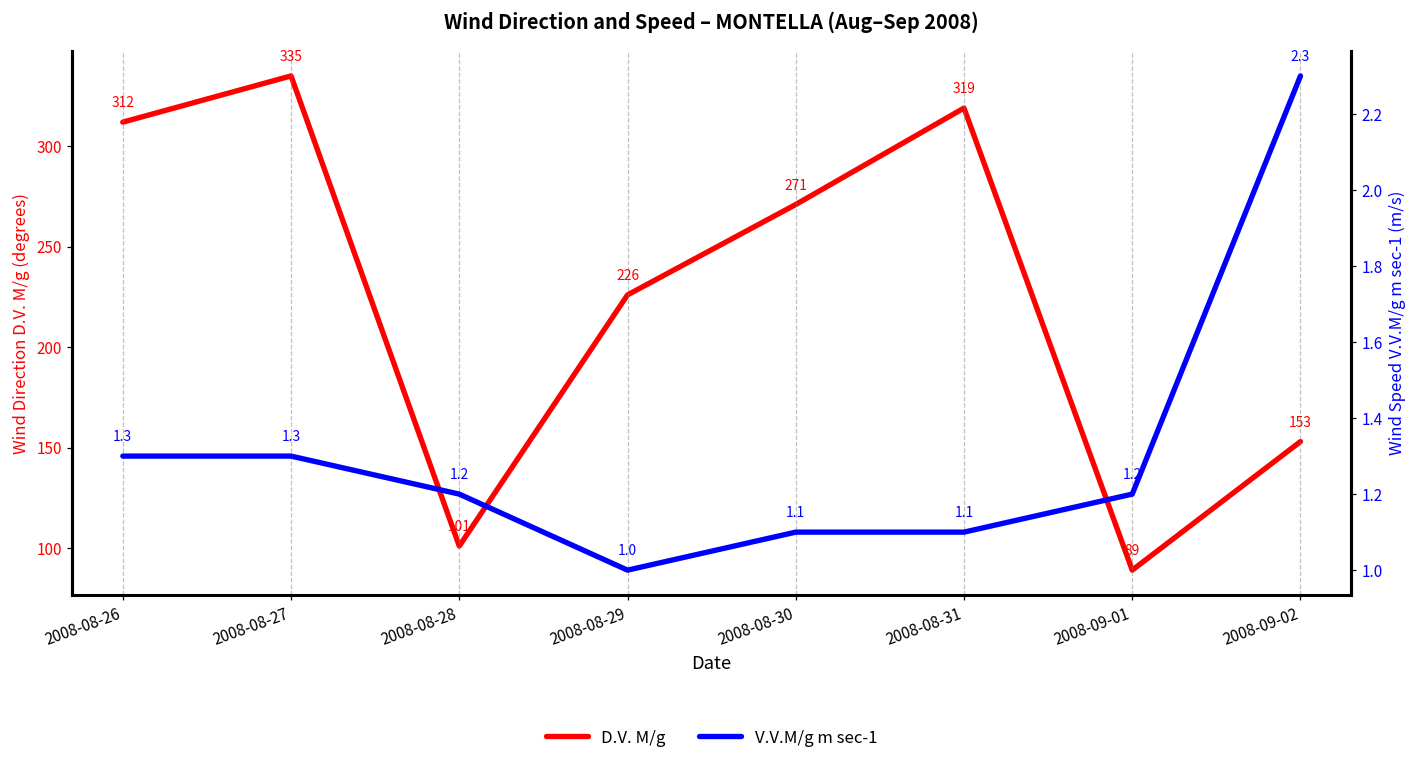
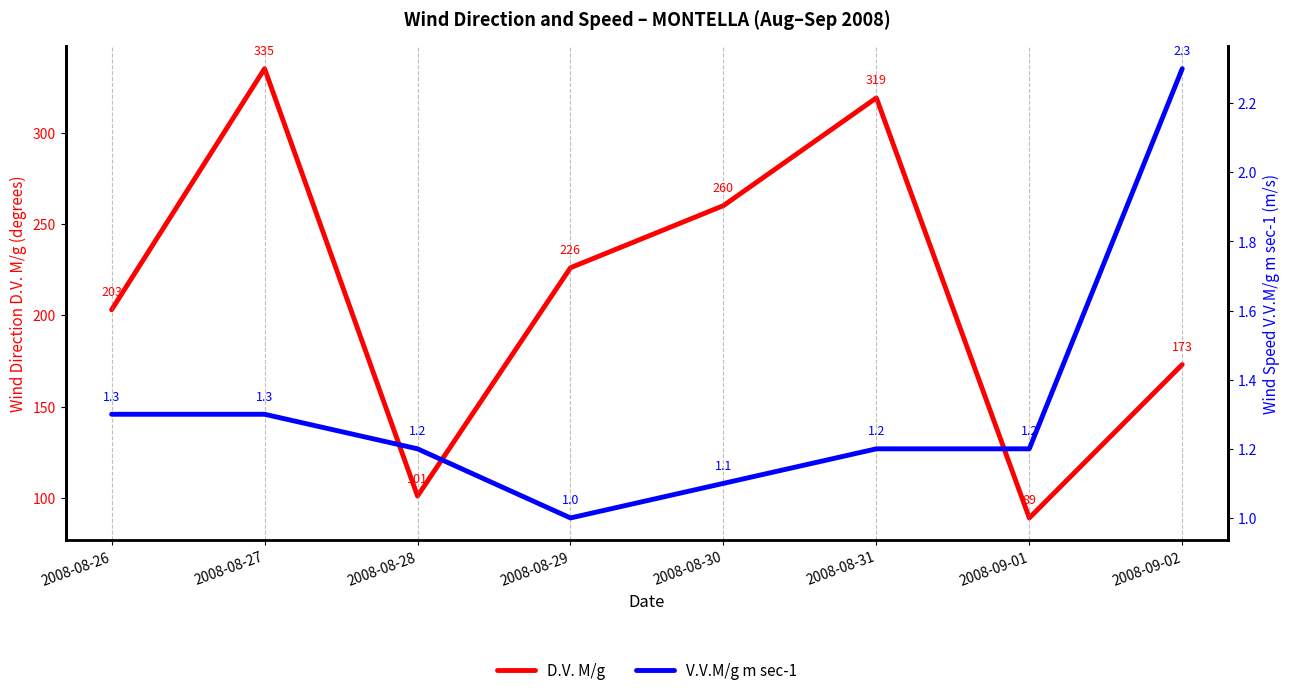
D.V. M/g, 2008-08-26: 312 -> 203
D.V. M/g, 2008-08-30: 271 -> 260
D.V. M/g, 2008-09-02: 153 -> 173
V.V.M/g m sec-1, 2008-08-31: 1.1 -> 1.2
